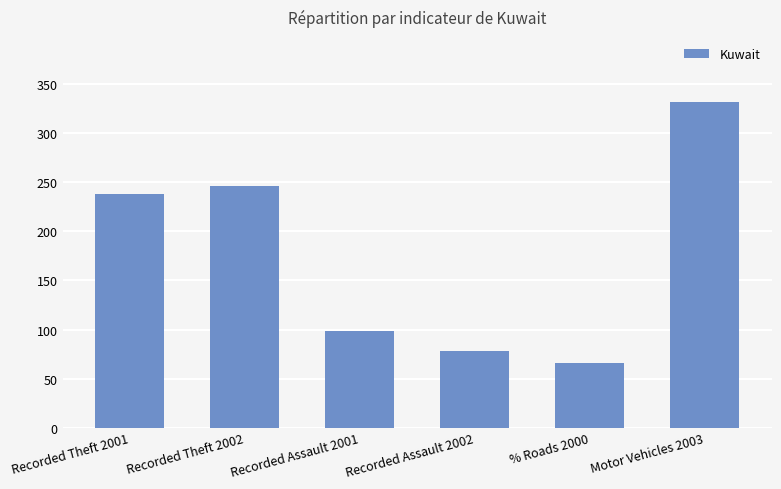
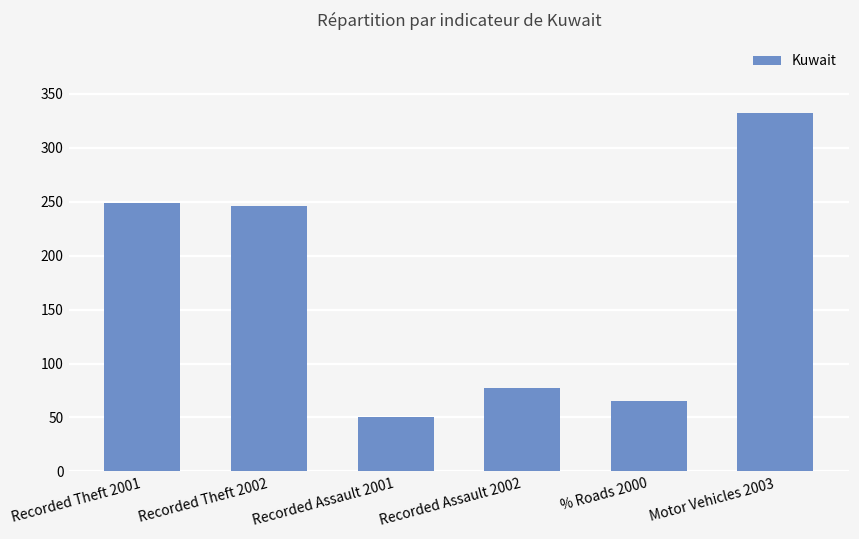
Recorded Theft 2001: 240 -> 250
Recorded Assault 2001: 100 -> 50
